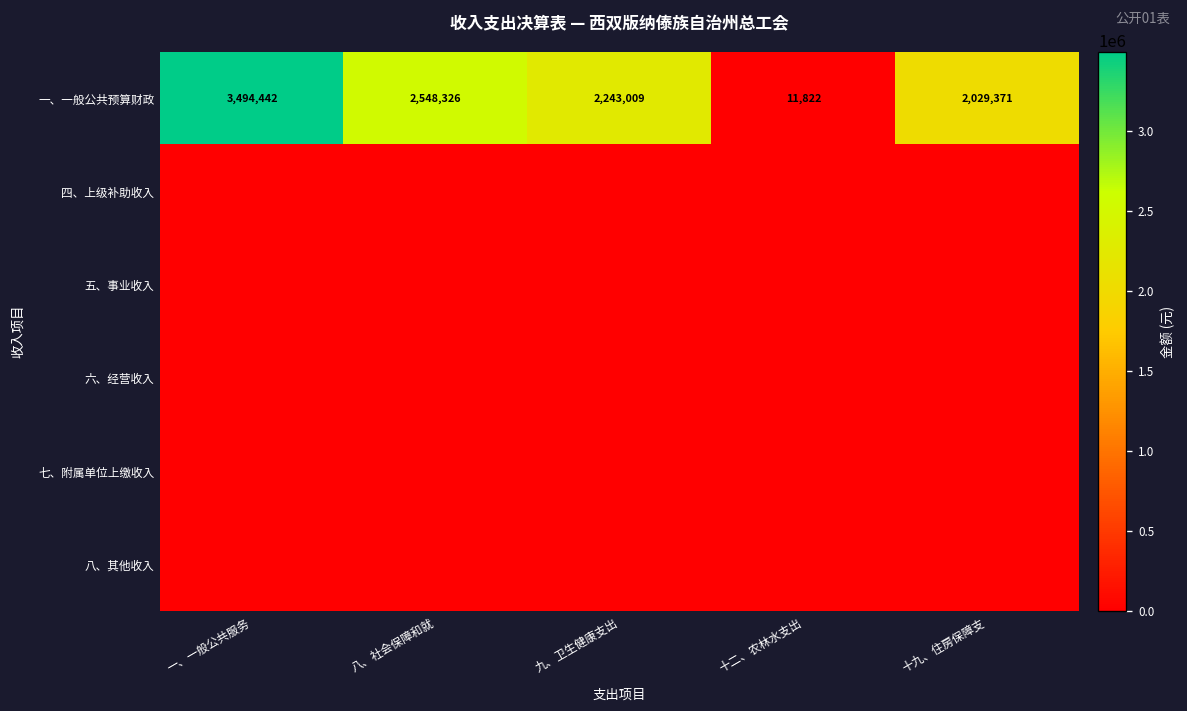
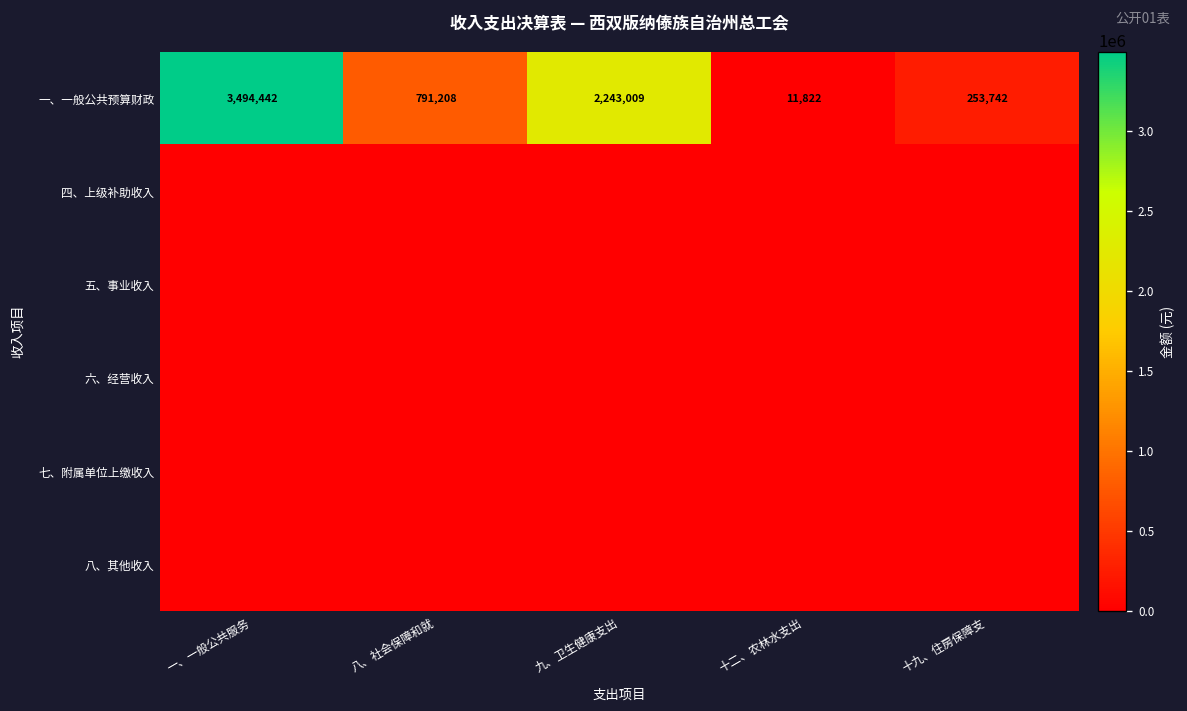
一、一般公共预算财政, 八、社会保障和就: 2,548,326 -> 791,208
一、一般公共预算财政, 十九、住房保障支: 2,029,371 -> 253,742
